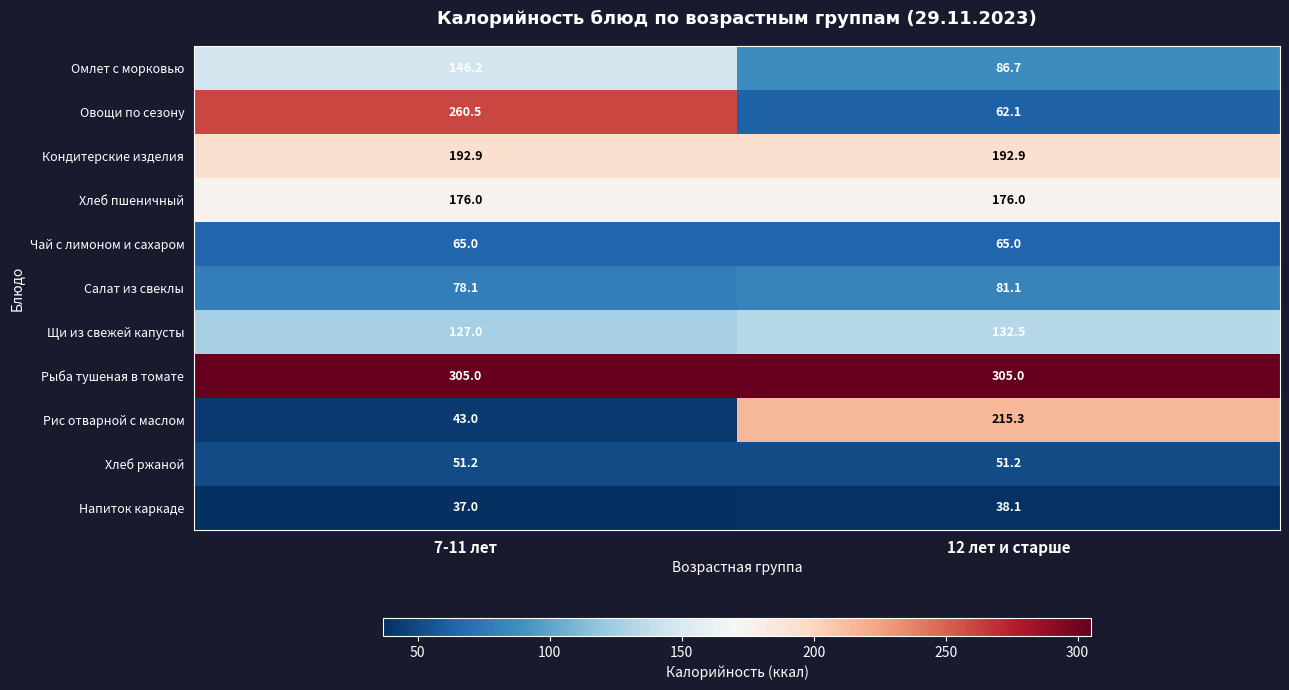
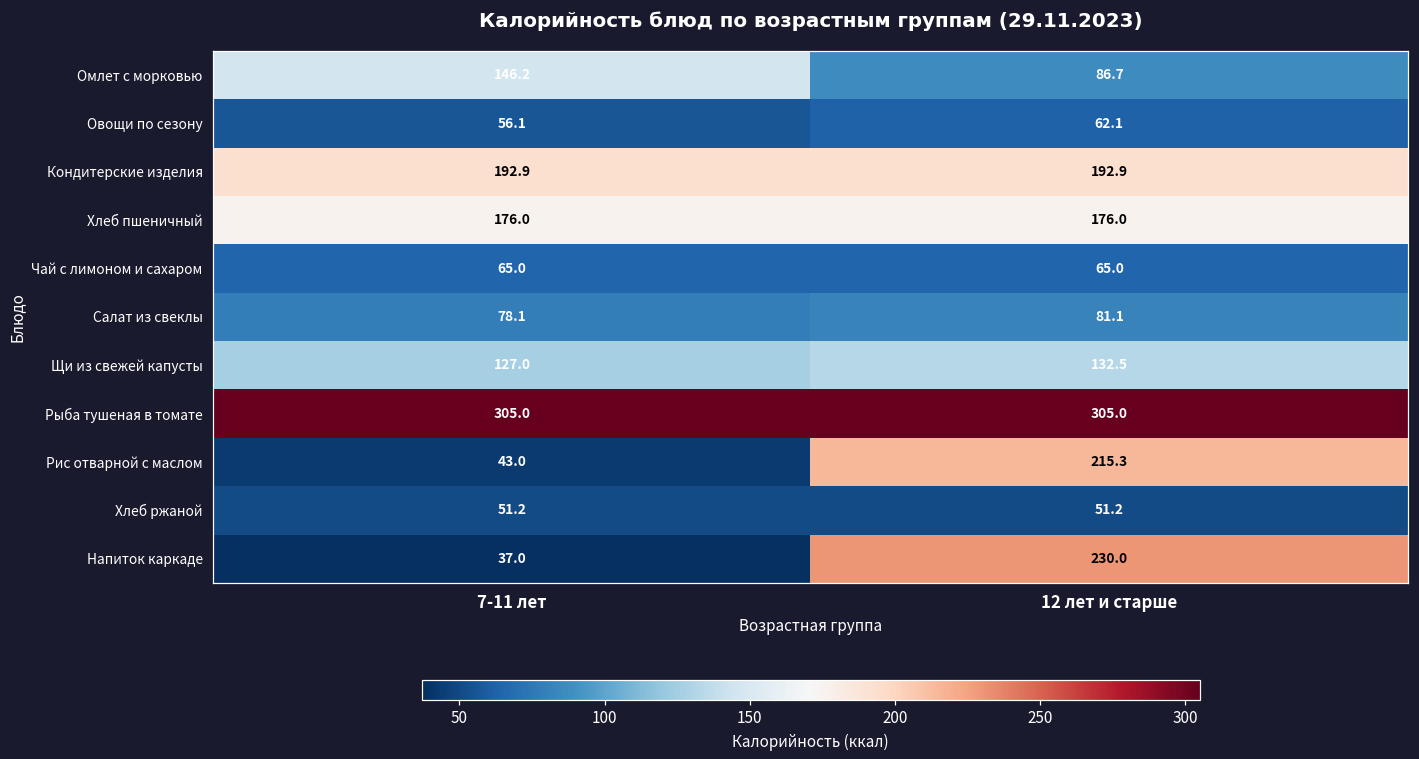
Овощи по сезону, 7-11 лет: 260.5 -> 56.1
Напиток каркаде, 12 лет и старше: 38.1 -> 230.0
